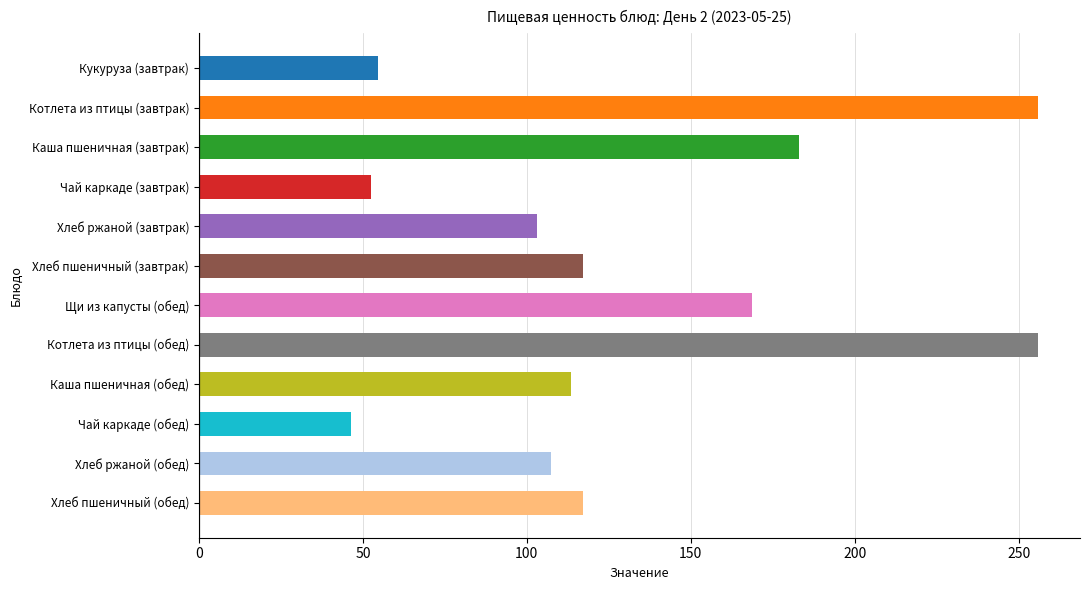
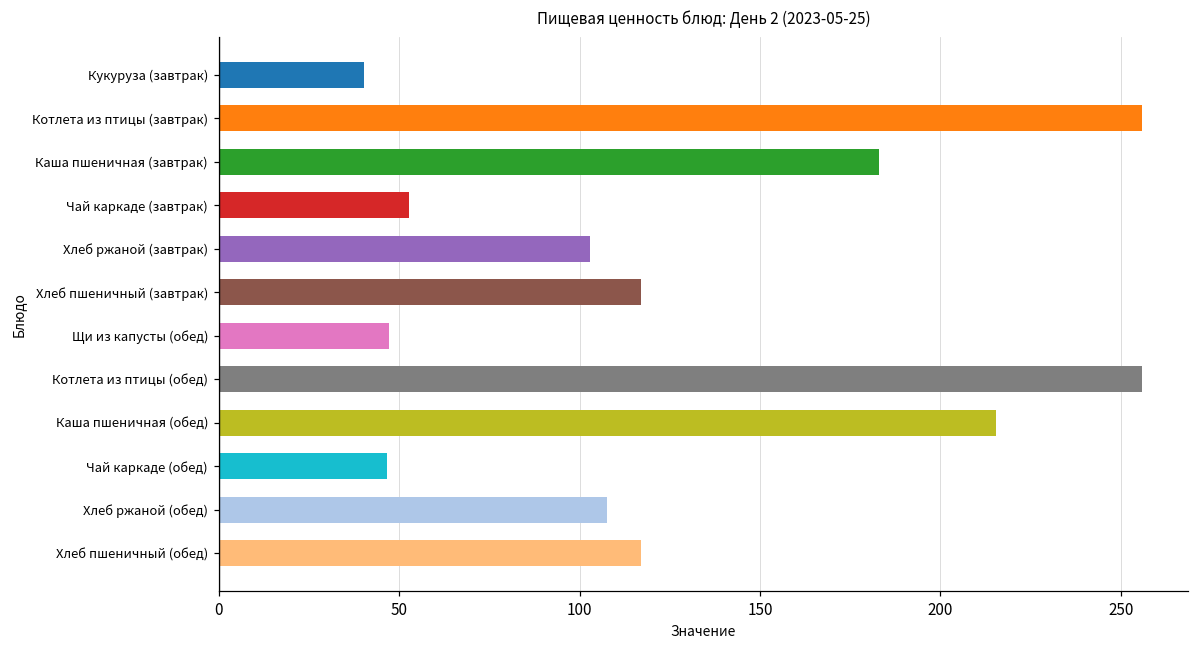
Кукуруза (завтрак): 55 -> 40
Щи из капусты (обед): 169 -> 47
Каша пшеничная (обед): 114 -> 215
